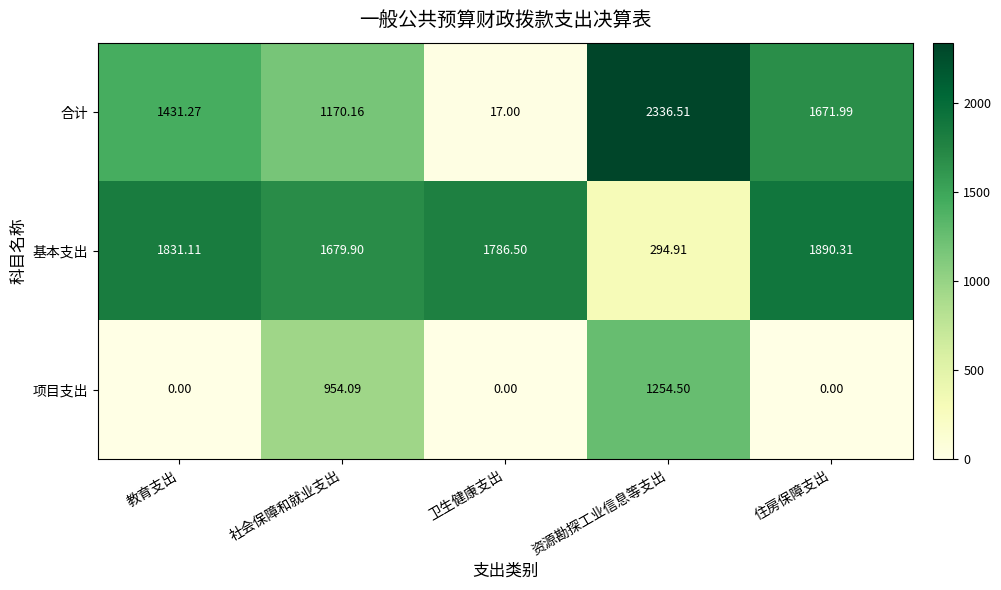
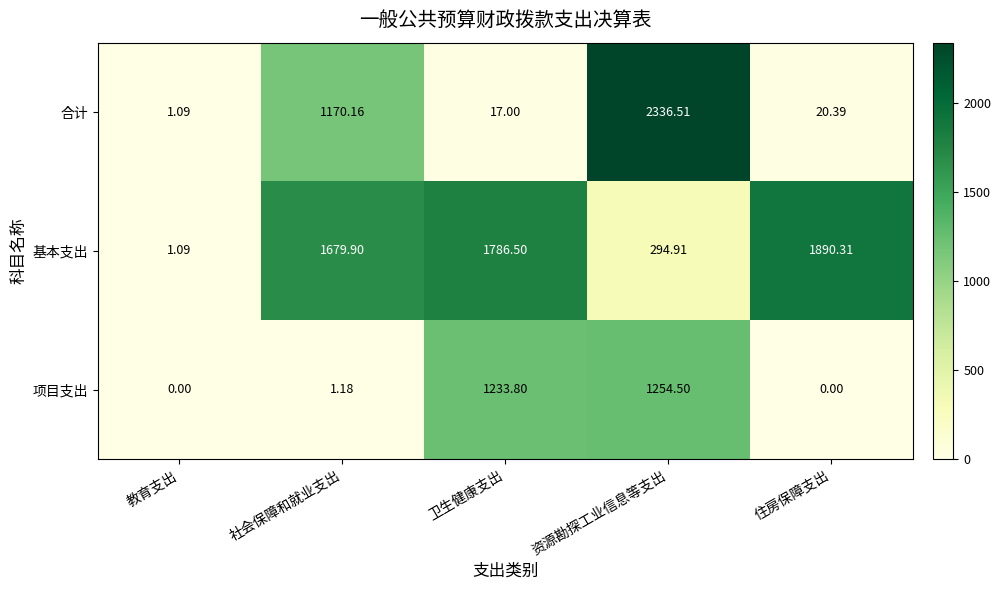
合计, 教育支出: 1431.27 -> 1.09
合计, 住房保障支出: 1671.99 -> 20.39
基本支出, 教育支出: 1831.11 -> 1.09
项目支出, 社会保障和就业支出: 954.09 -> 1.18
项目支出, 卫生健康支出: 0.00 -> 1233.80
